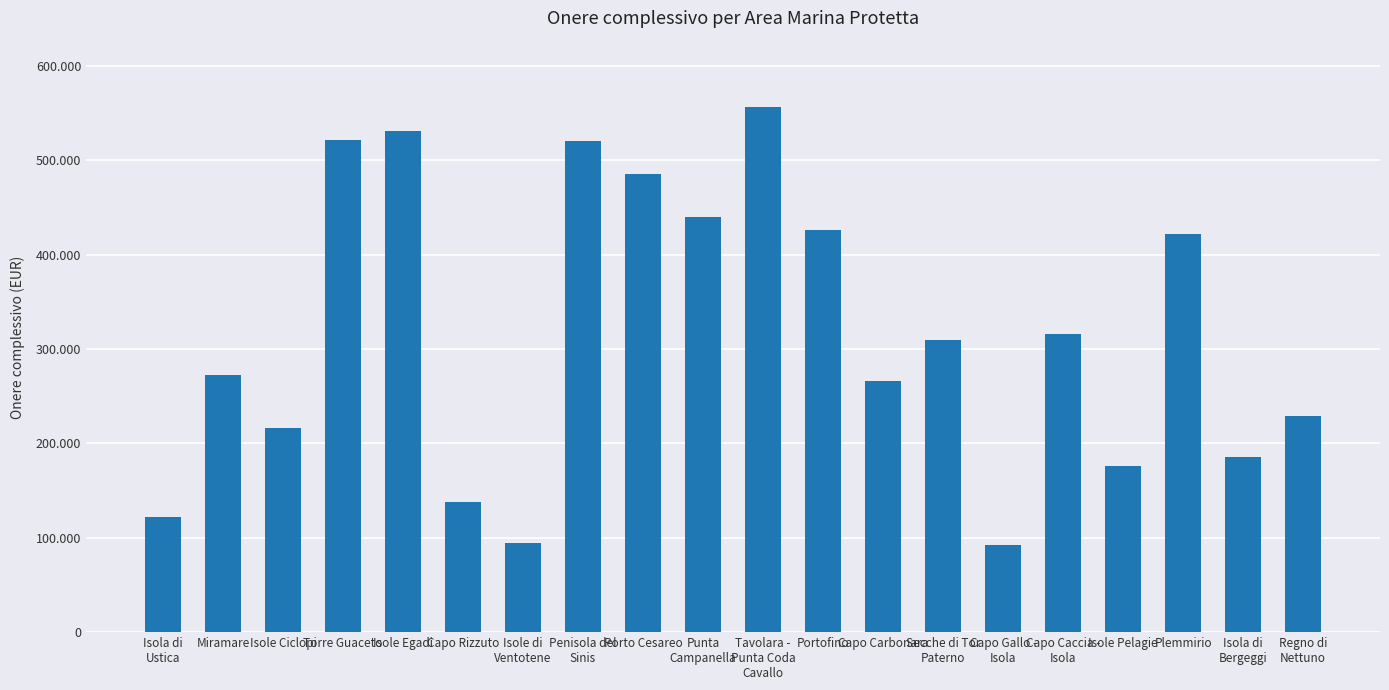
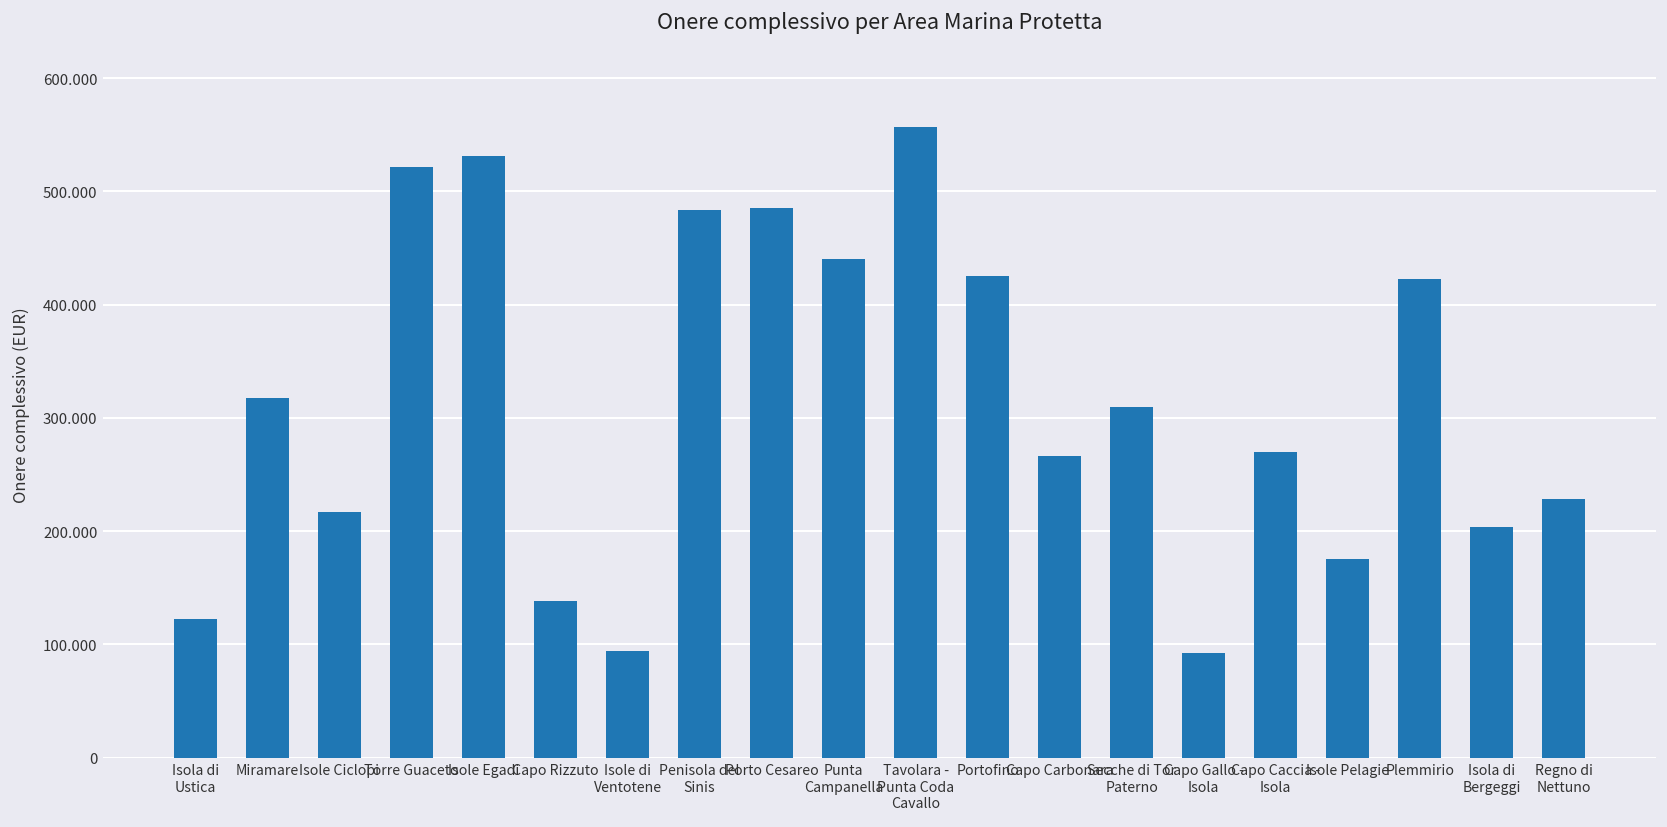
Miramare: 270 -> 320
Penisola del Sinis: 520 -> 480
Capo Caccia - Isola: 320 -> 270
Isola di Bergeggi: 190 -> 200
